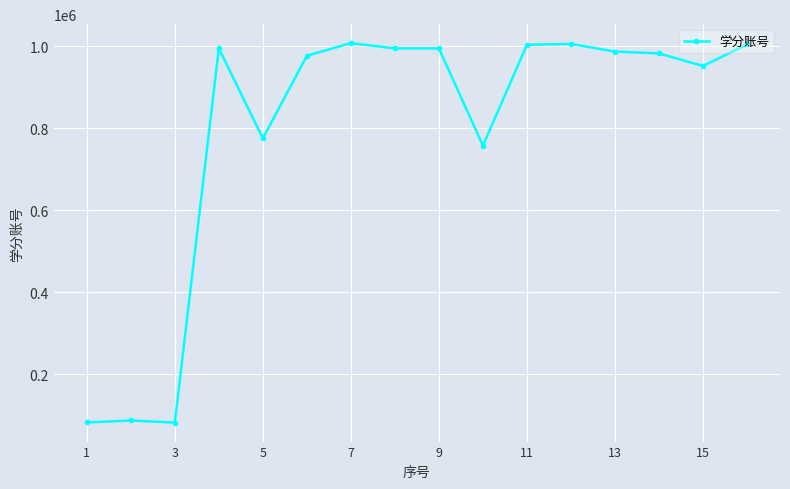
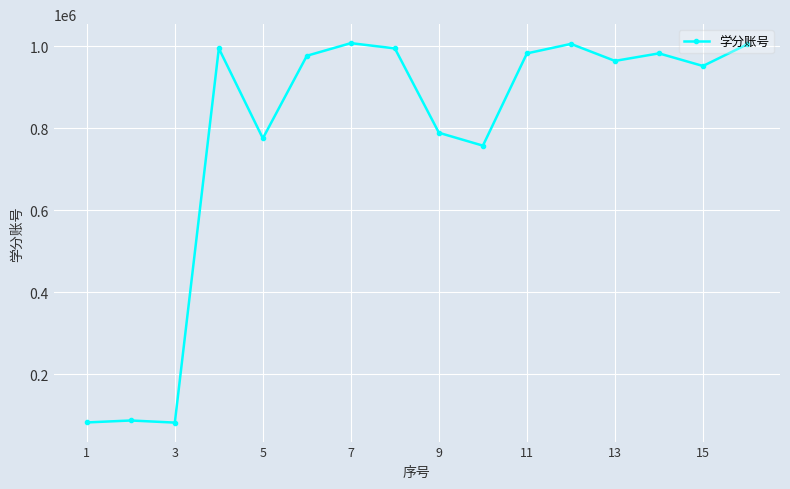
9: 1000000 -> 790000
11: 1000000 -> 980000
13: 990000 -> 960000
